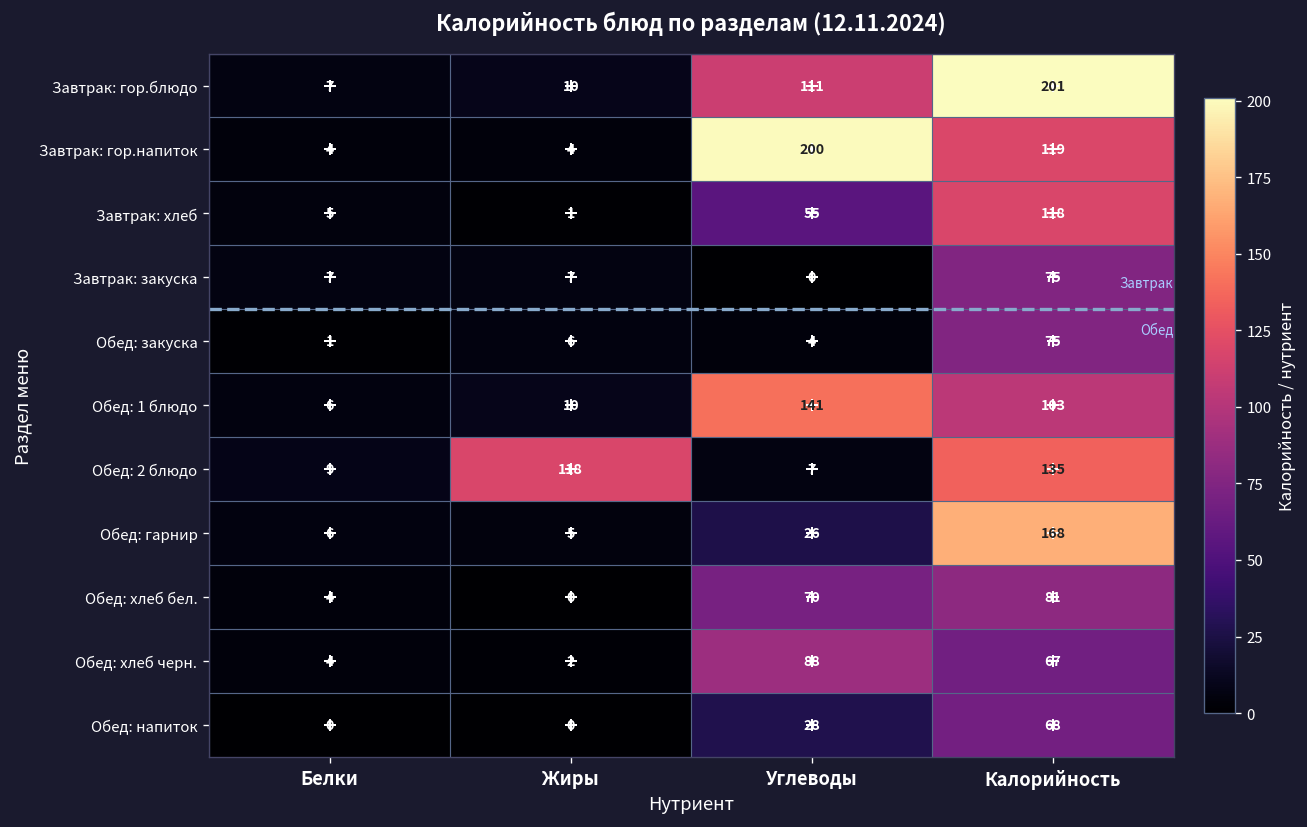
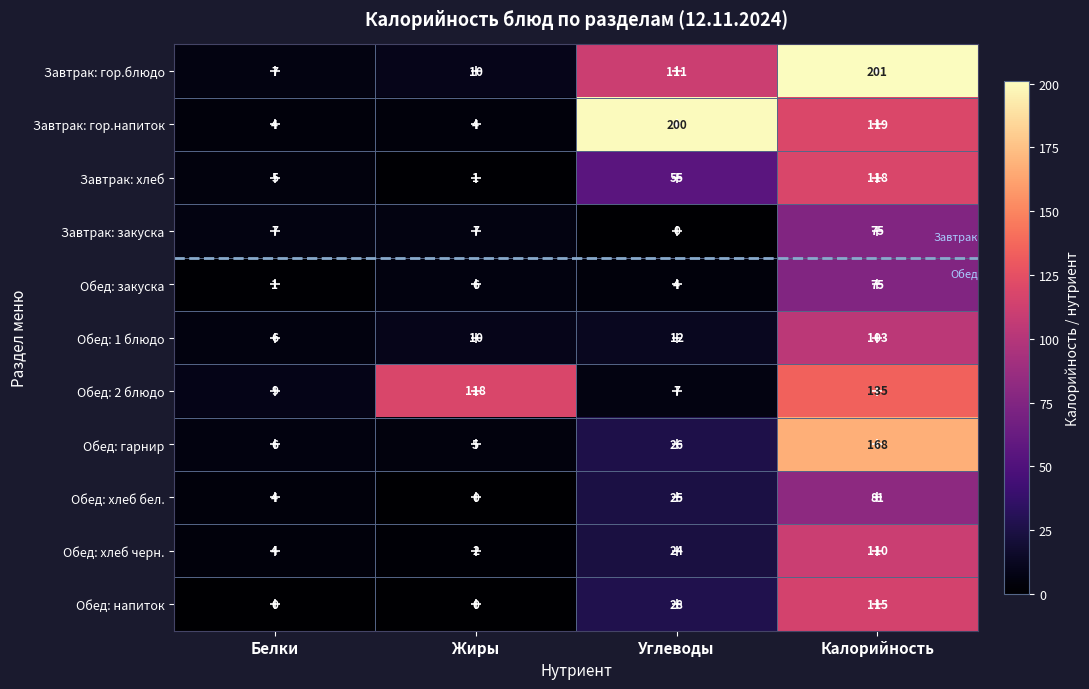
Обед: 1 блюдо, Углеводы: 141 -> 12
Обед: хлеб бел., Углеводы: 70 -> 25
Обед: хлеб черн., Углеводы: 88 -> 24
Обед: хлеб черн., Калорийность: 67 -> 110
Обед: напиток, Калорийность: 68 -> 115
